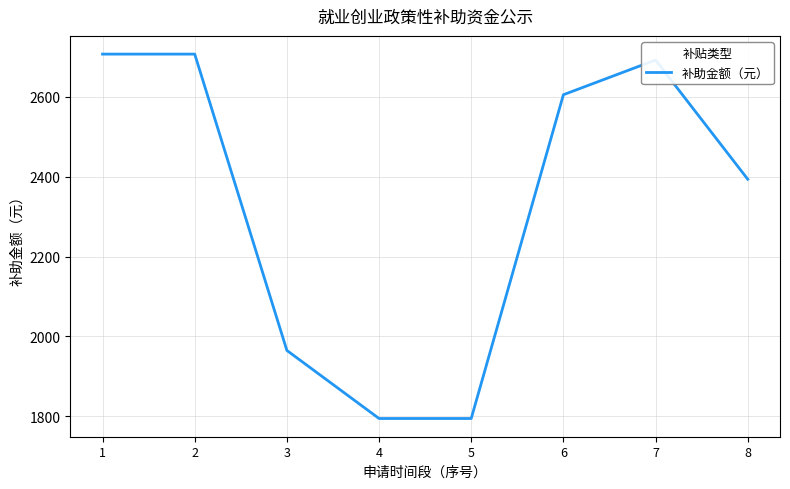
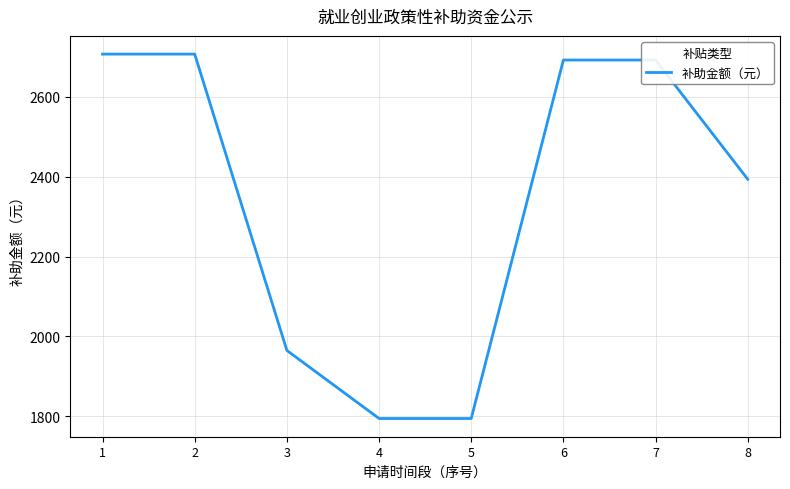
6: 2600 -> 2690
